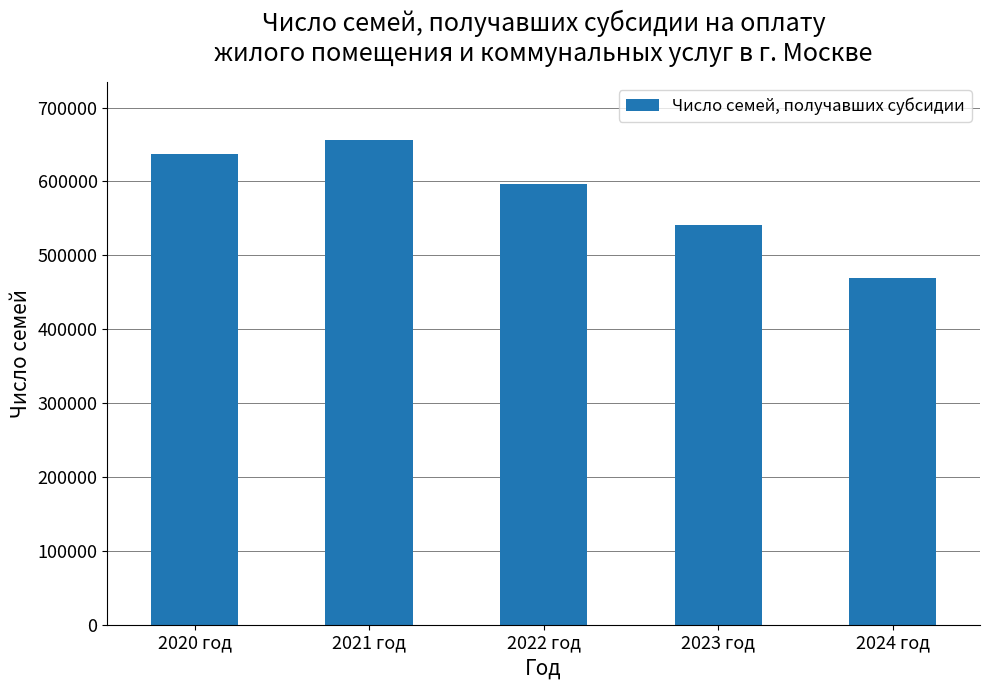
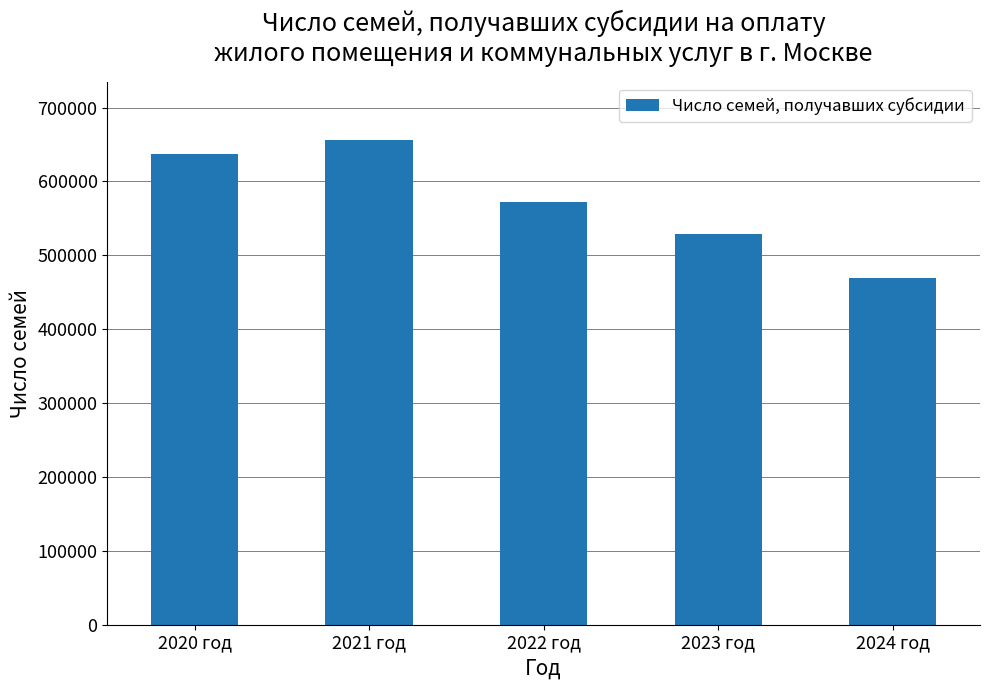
2022 год: 600000 -> 570000
2023 год: 540000 -> 530000
